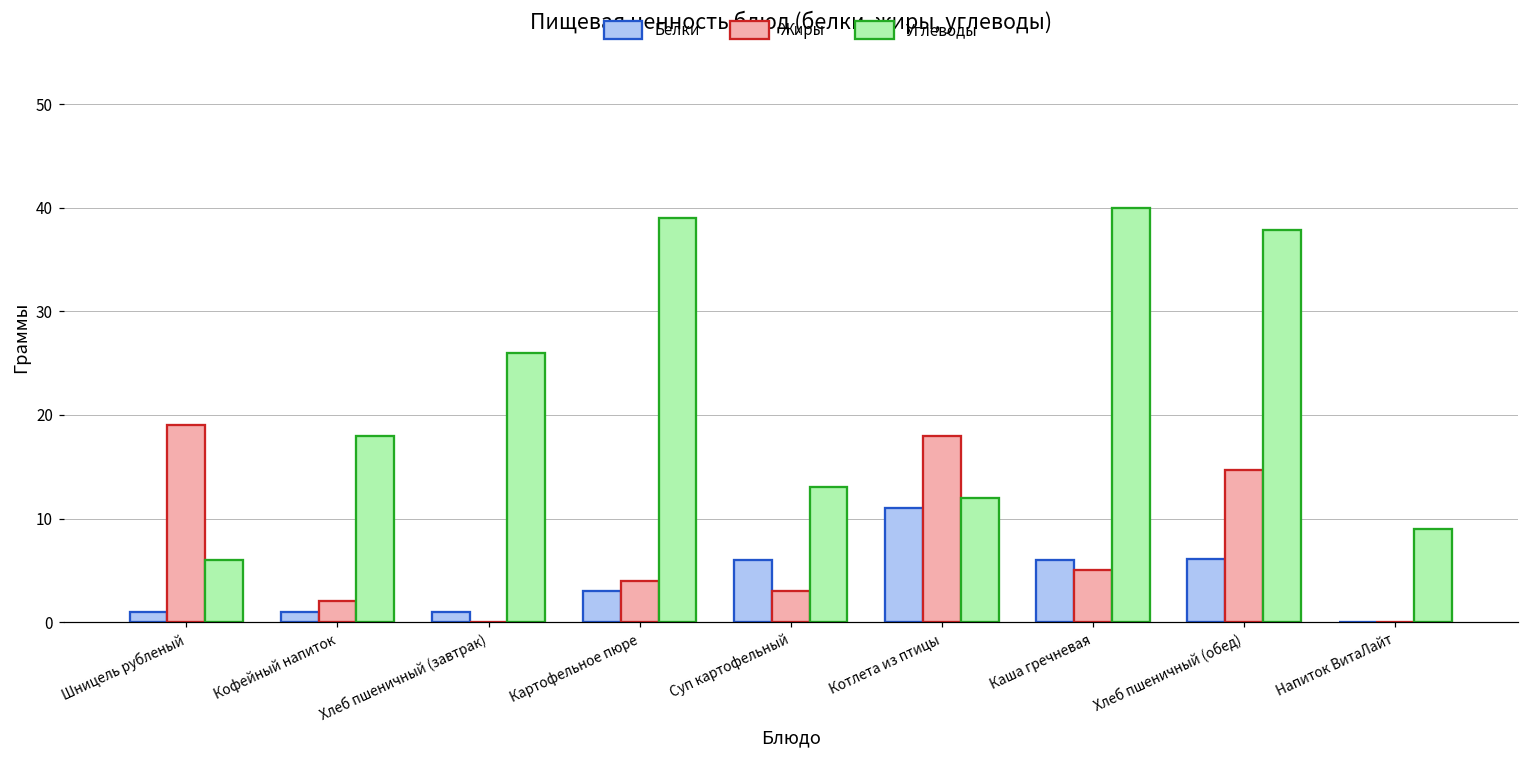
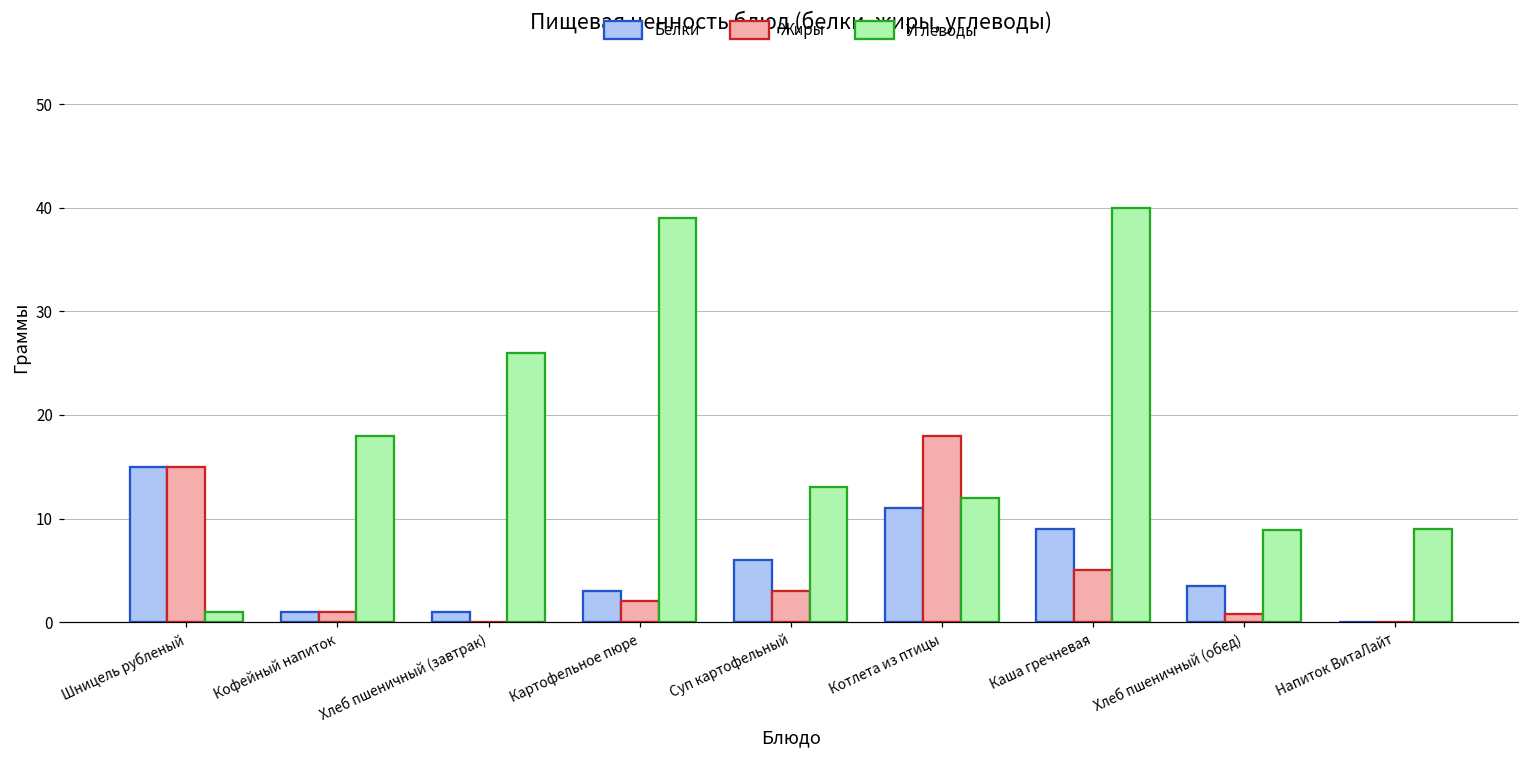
Белки, Шницель рубленый: 1 -> 15
Жиры, Шницель рубленый: 19 -> 15
Углеводы, Шницель рубленый: 6 -> 1
Жиры, Кофейный напиток: 2 -> 1
Жиры, Картофельное пюре: 4 -> 2
Белки, Каша гречневая: 6 -> 9
Белки, Хлеб пшеничный (обед): 6 -> 4
Жиры, Хлеб пшеничный (обед): 15 -> 1
Углеводы, Хлеб пшеничный (обед): 38 -> 9
